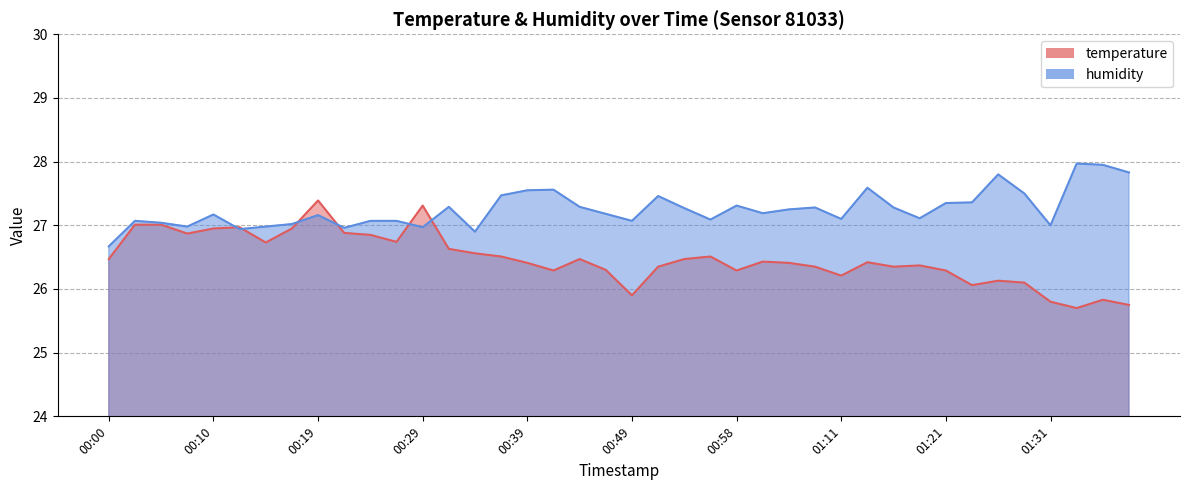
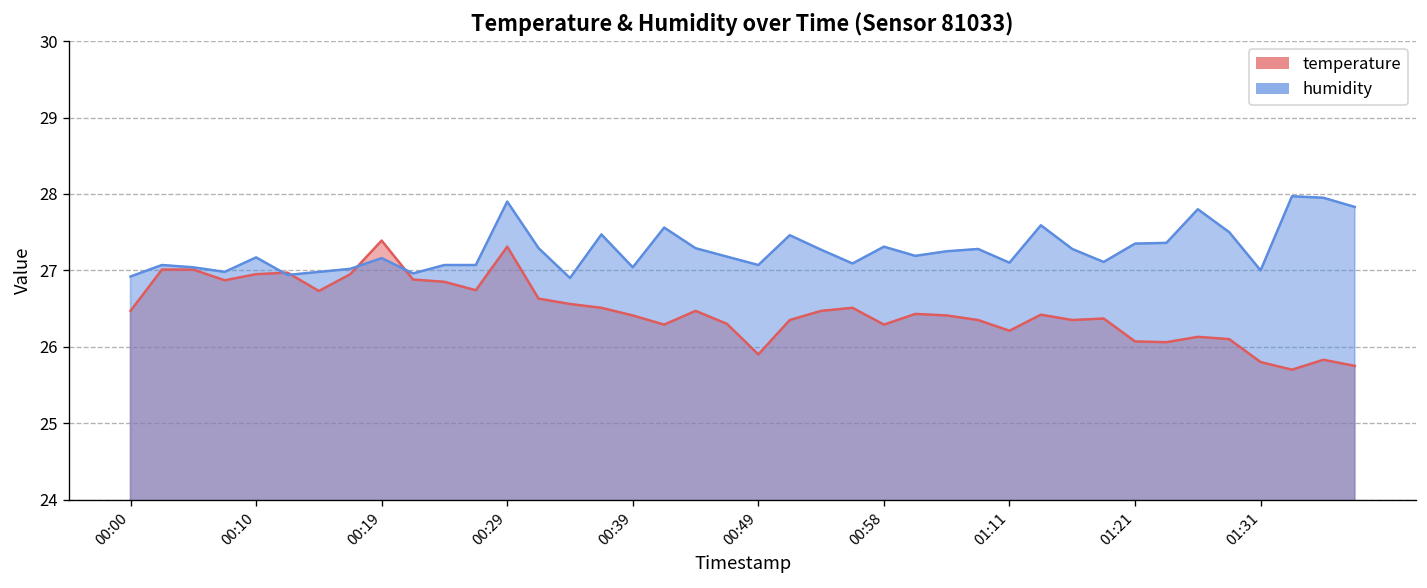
humidity, 00:00: 26.7 -> 26.9
humidity, 00:29: 27.0 -> 27.9
humidity, 00:39: 27.6 -> 27.0
temperature, 01:21: 26.3 -> 26.1
